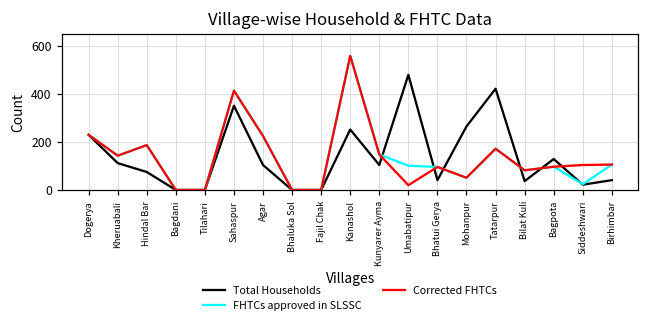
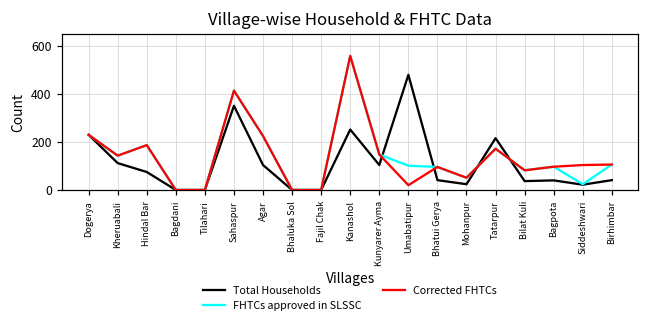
Total Households, Mohanpur: 270 -> 20
Total Households, Tatarpur: 420 -> 220
Total Households, Bagpota: 130 -> 40
